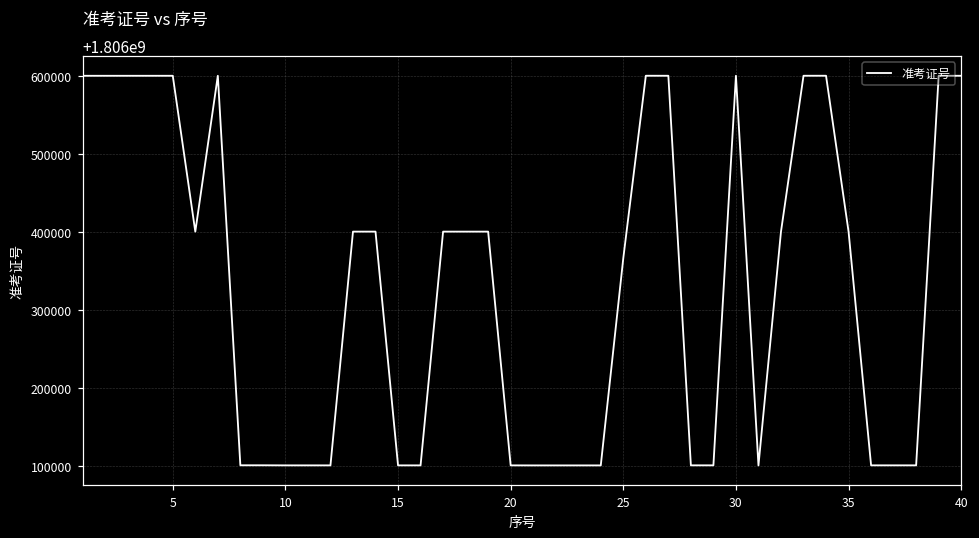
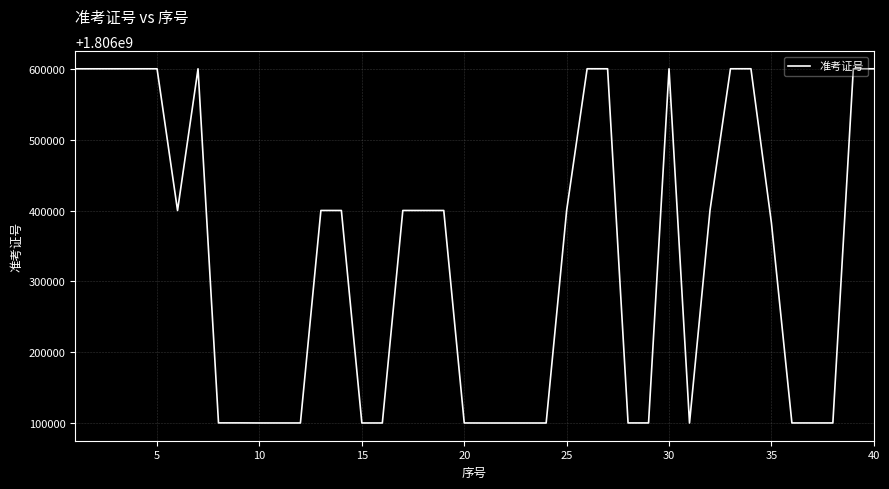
25: 1806370000 -> 1806400000
35: 1806400000 -> 1806380000
